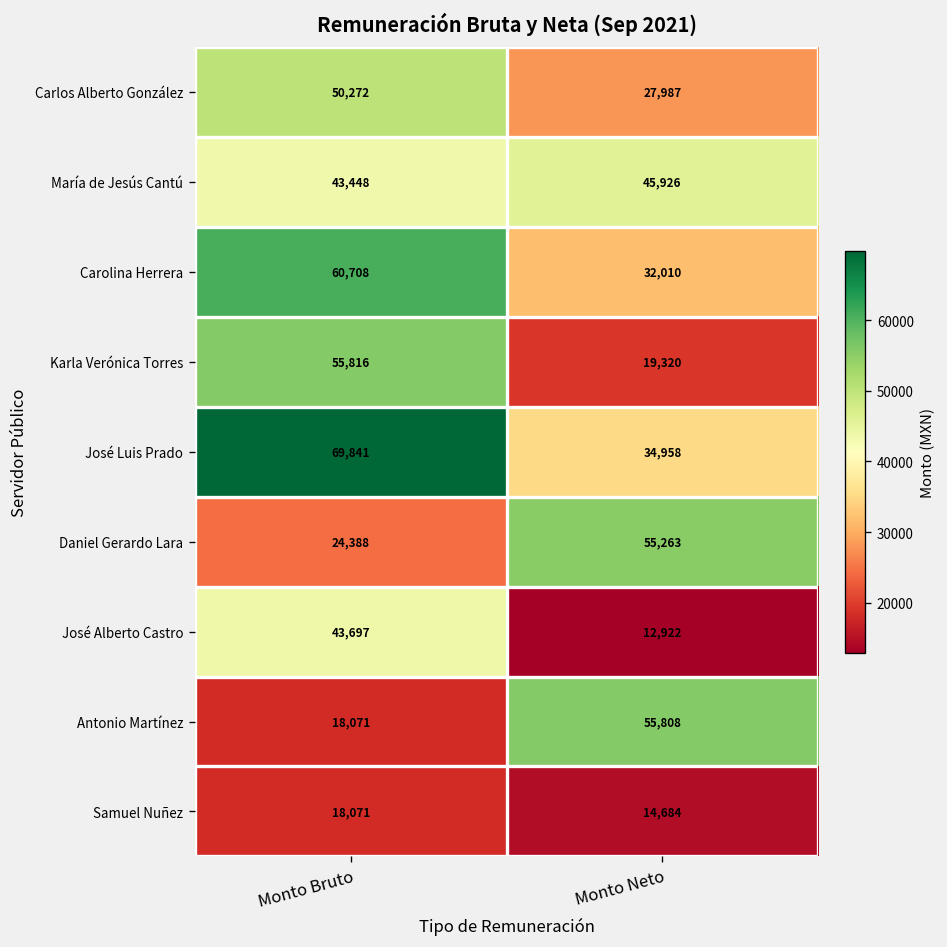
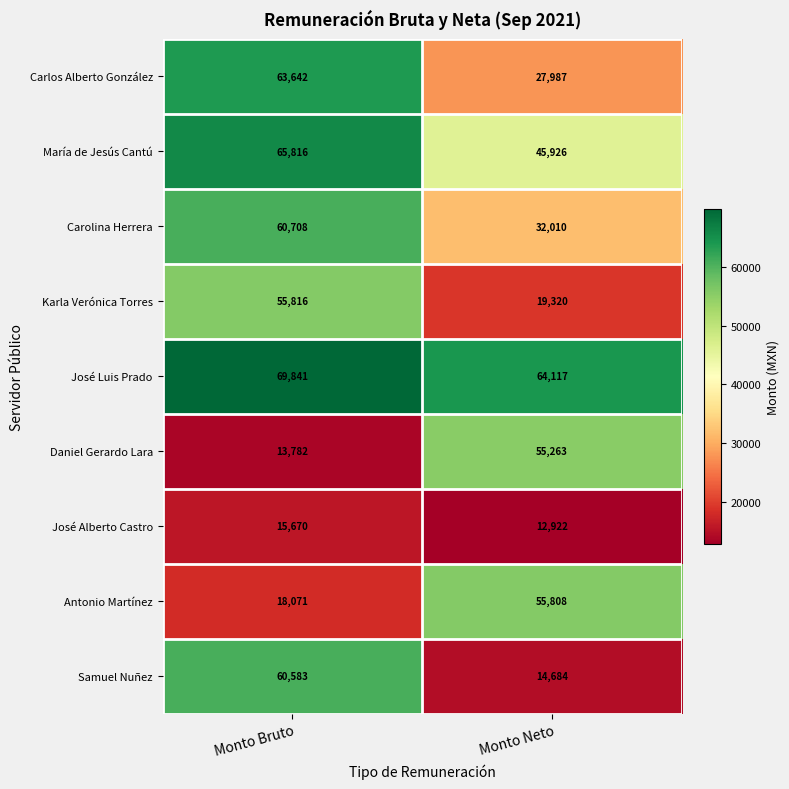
Carlos Alberto González, Monto Bruto: 50,272 -> 63,642
María de Jesús Cantú, Monto Bruto: 43,448 -> 65,816
José Luis Prado, Monto Neto: 34,958 -> 64,117
Daniel Gerardo Lara, Monto Bruto: 24,388 -> 13,782
José Alberto Castro, Monto Bruto: 43,697 -> 15,670
Samuel Nuñez, Monto Bruto: 18,071 -> 60,583
